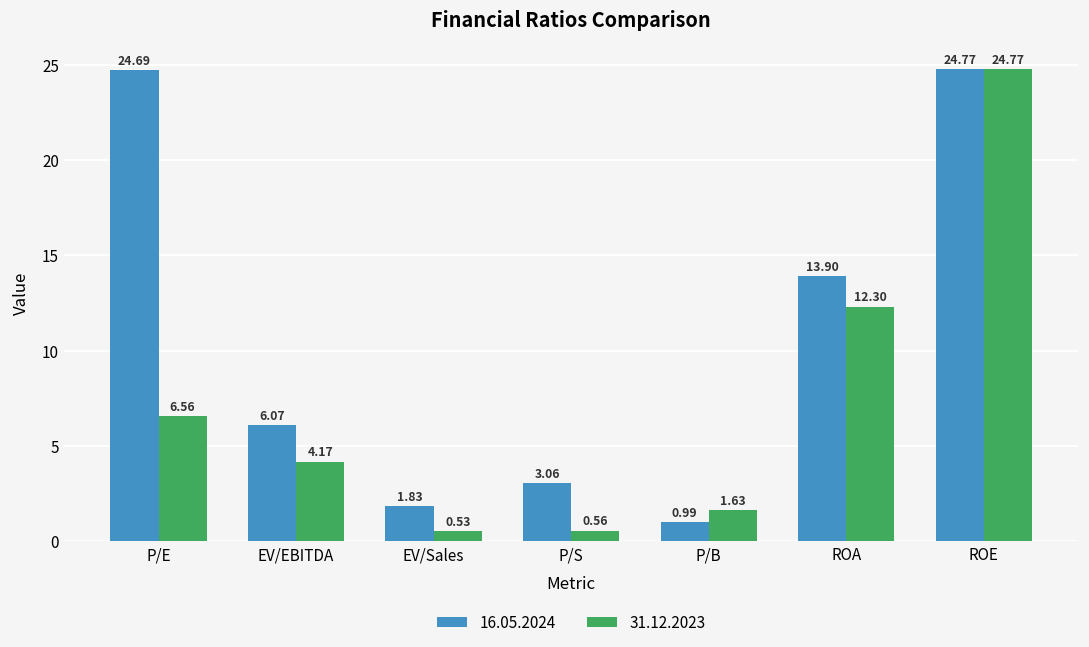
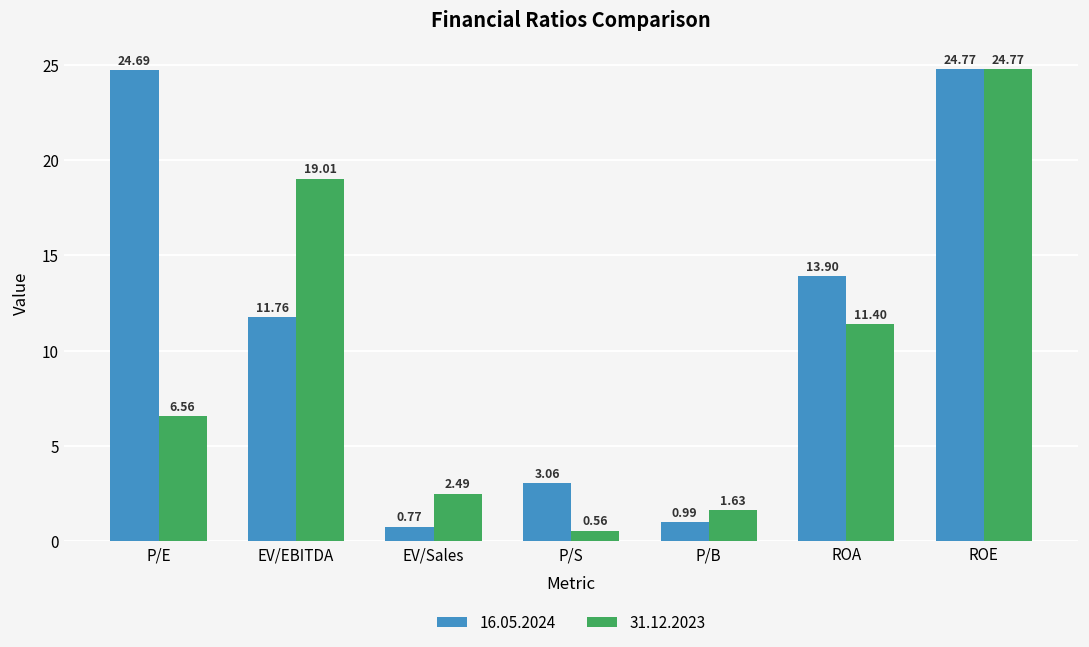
16.05.2024, EV/EBITDA: 6.07 -> 11.76
31.12.2023, EV/EBITDA: 4.17 -> 19.01
16.05.2024, EV/Sales: 1.83 -> 0.77
31.12.2023, EV/Sales: 0.53 -> 2.49
31.12.2023, ROA: 12.30 -> 11.40
